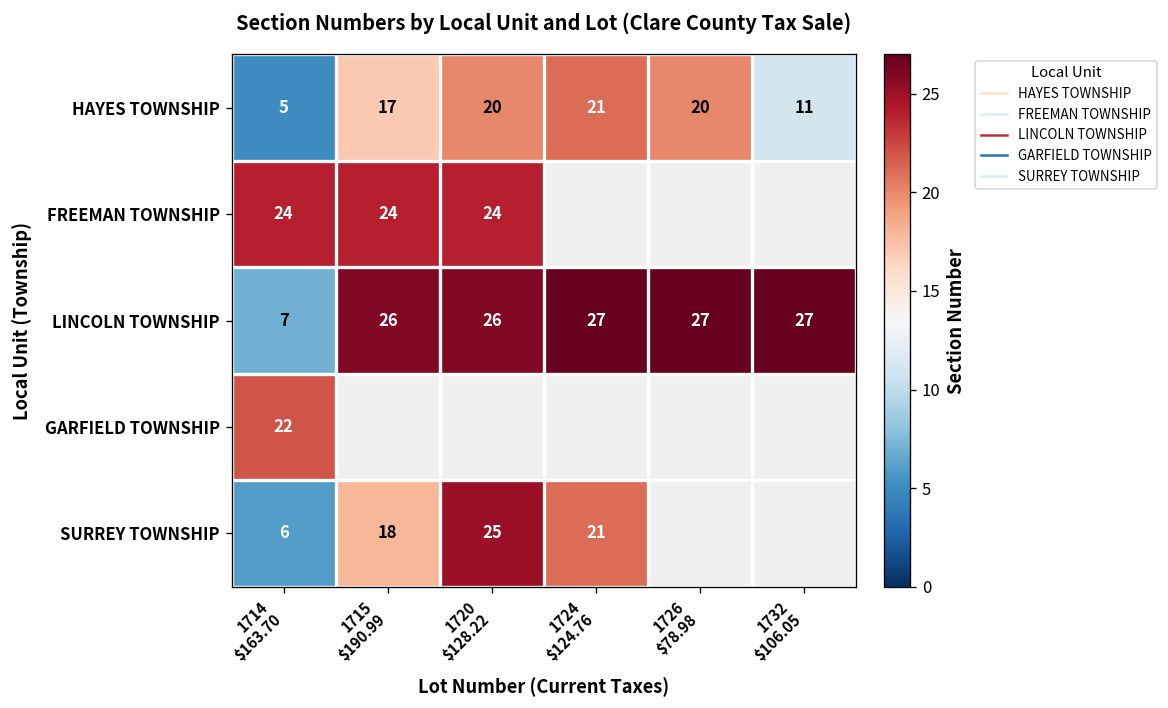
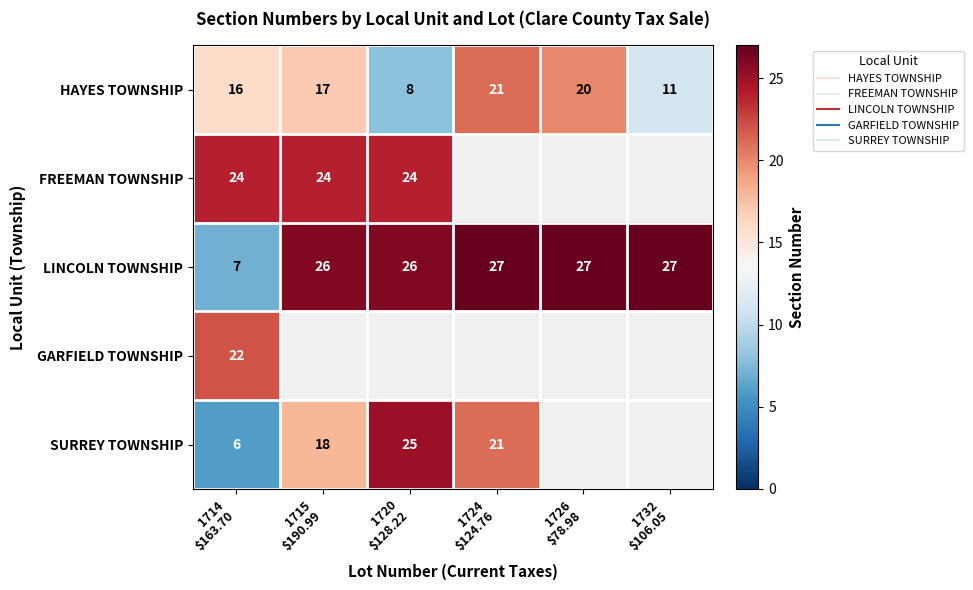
HAYES TOWNSHIP, 1714 $163.70: 5 -> 16
HAYES TOWNSHIP, 1720 $128.22: 20 -> 8
